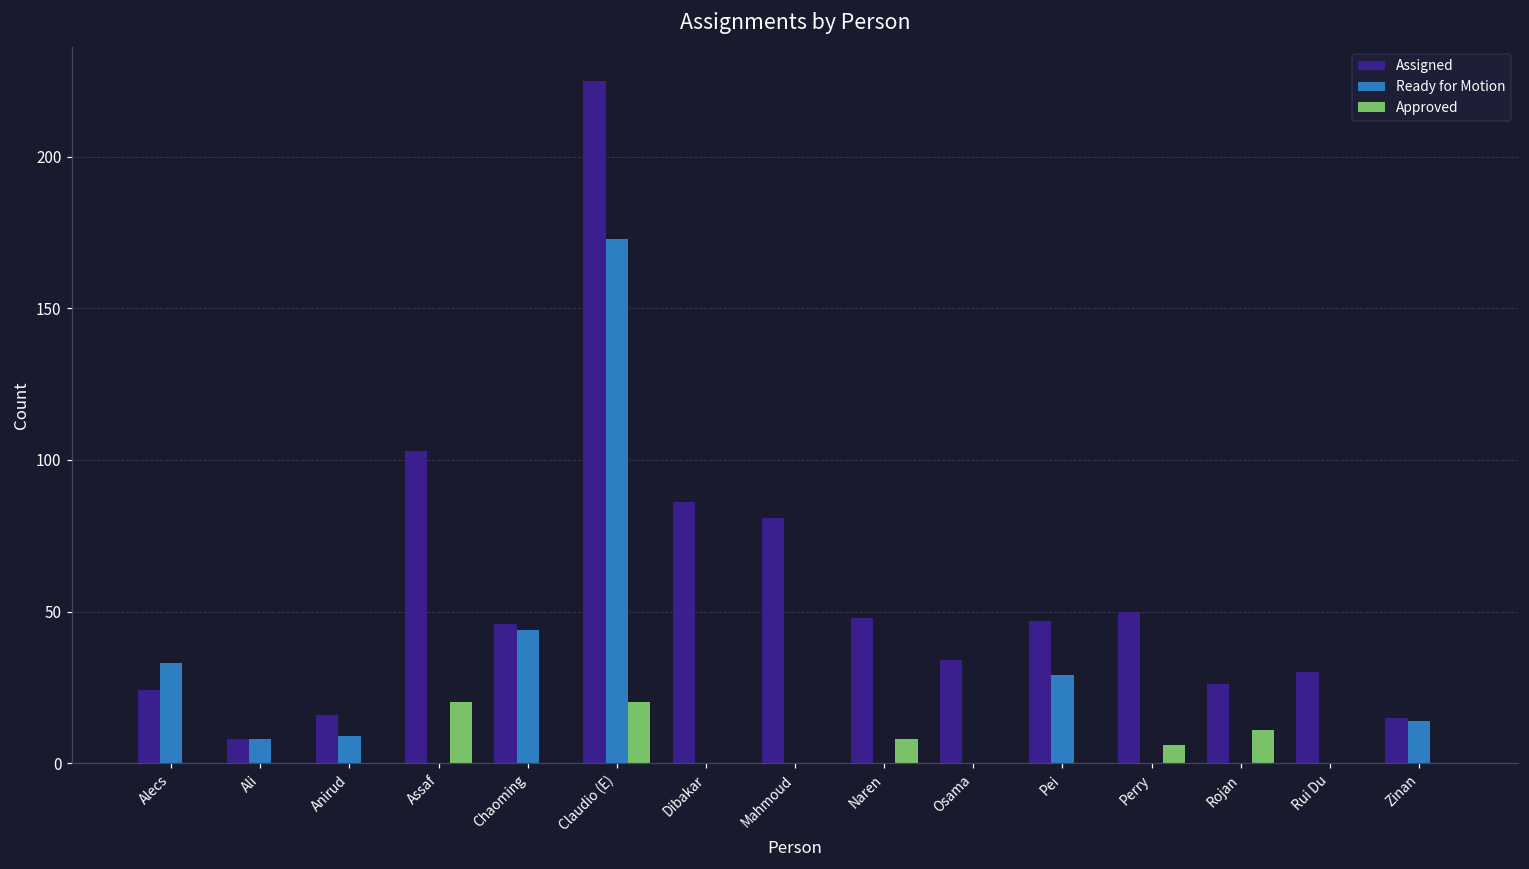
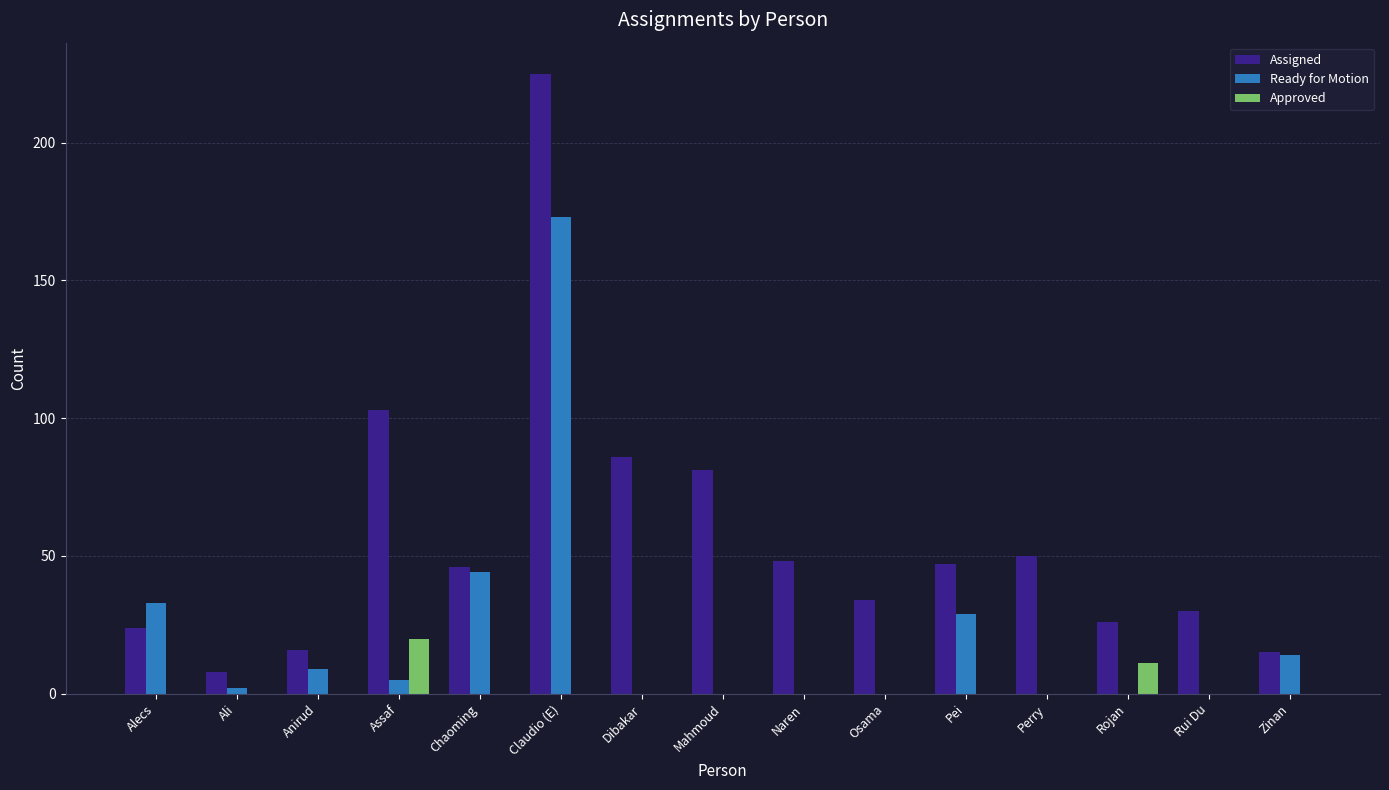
Ready for Motion, Ali: 8 -> 2
Ready for Motion, Assaf: 0 -> 5
Approved, Claudio (E): 20 -> 0
Approved, Naren: 8 -> 0
Approved, Perry: 6 -> 0
